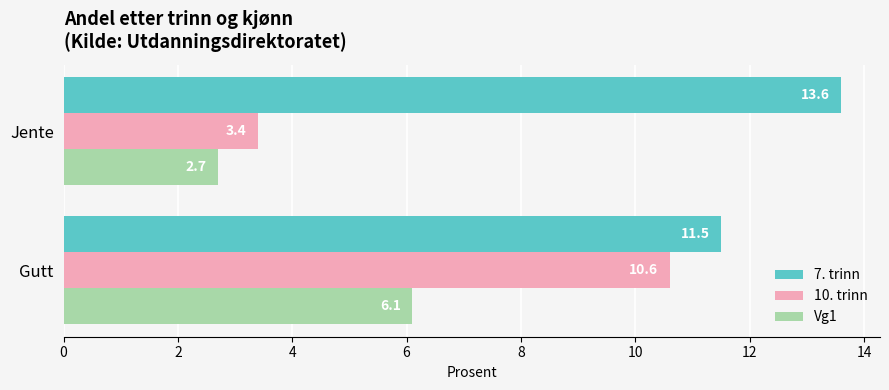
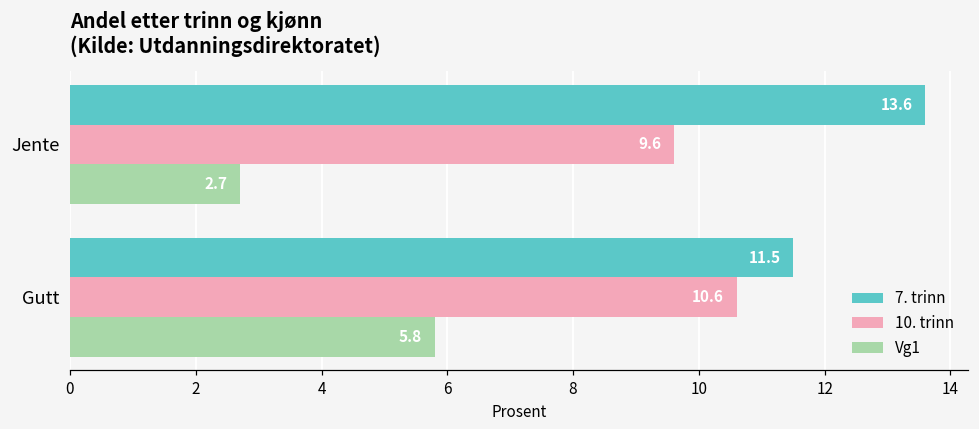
10. trinn, Jente: 3.4 -> 9.6
Vg1, Gutt: 6.1 -> 5.8
